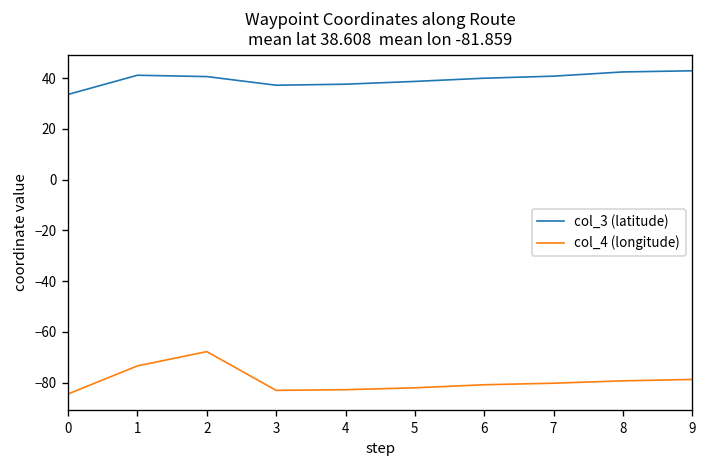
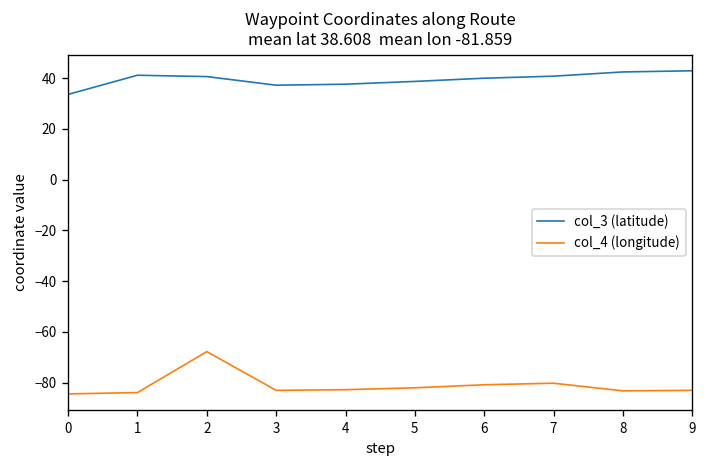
col_4 (longitude), 1: -73 -> -84
col_4 (longitude), 8: -79 -> -83
col_4 (longitude), 9: -79 -> -83
